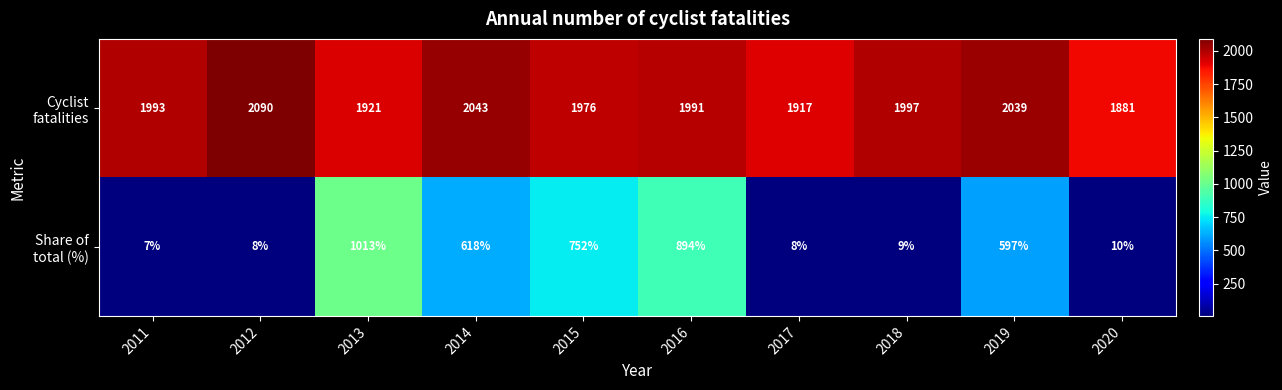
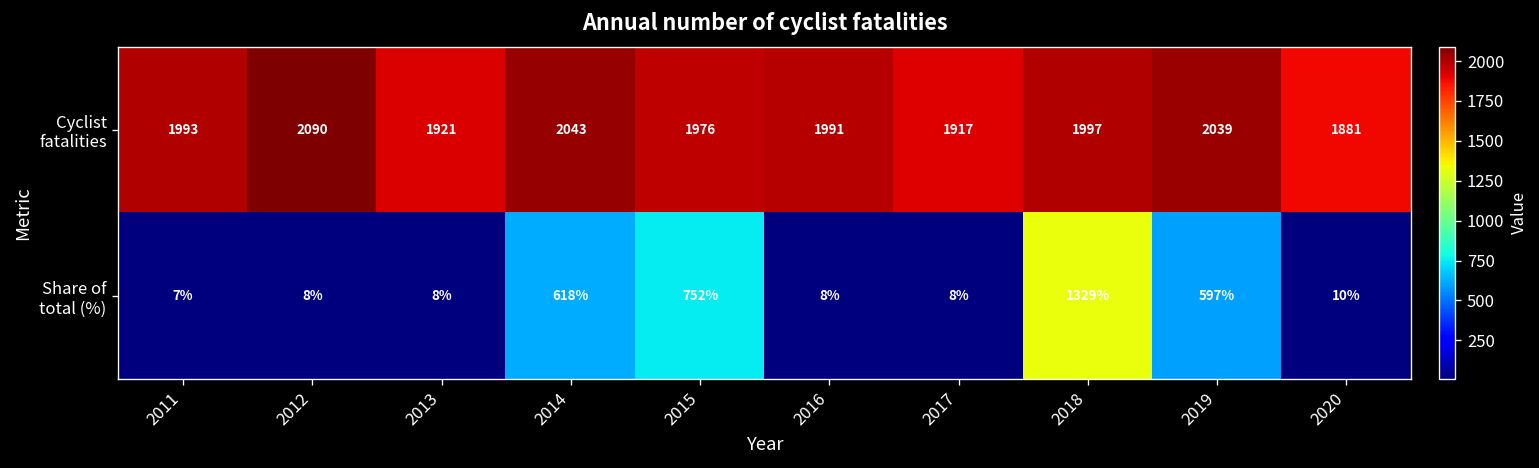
Share of total (%), 2013: 1013% -> 8%
Share of total (%), 2016: 894% -> 8%
Share of total (%), 2018: 9% -> 1329%
